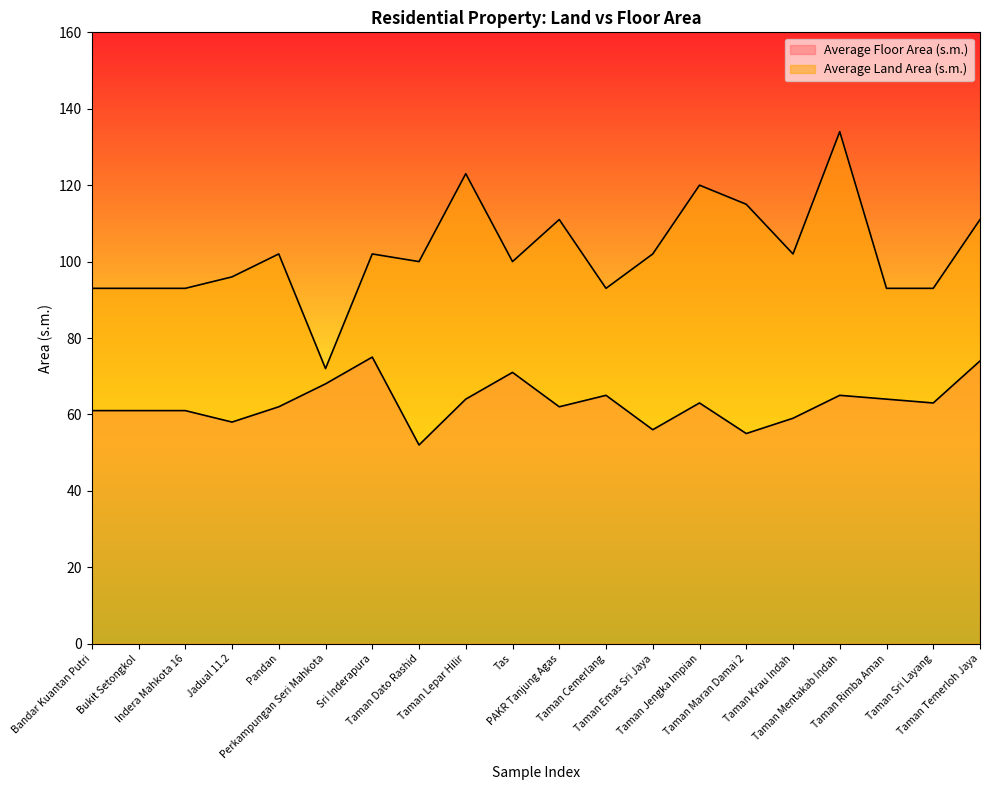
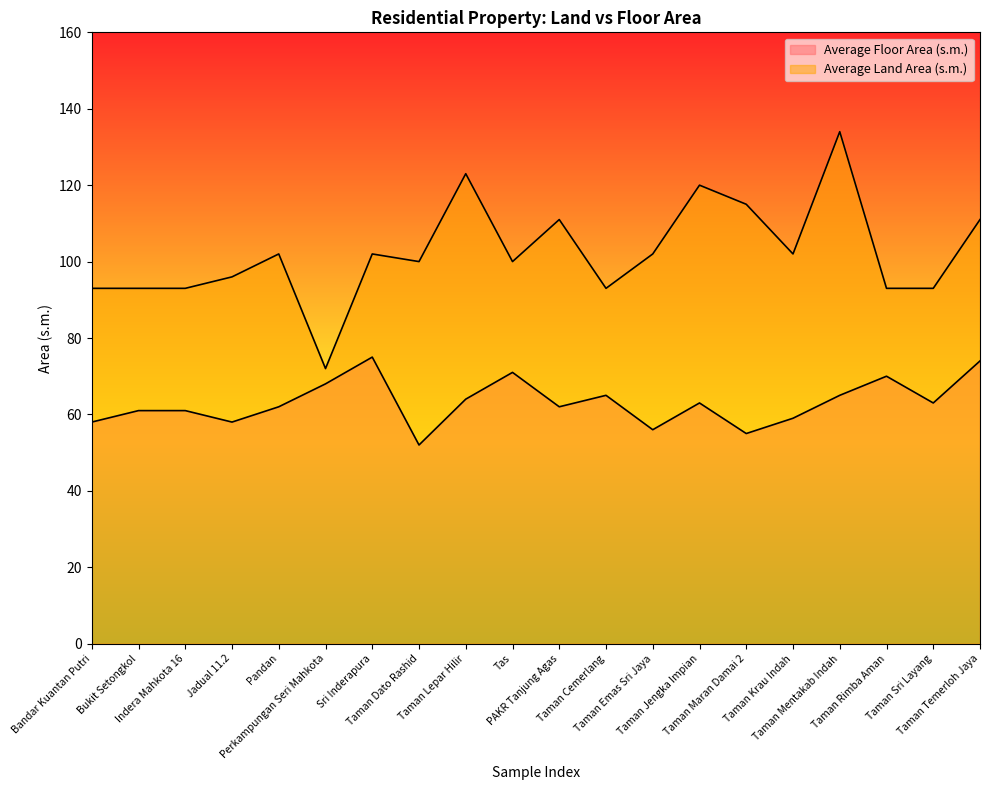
Average Floor Area (s.m.), Bandar Kuantan Putri: 61 -> 58
Average Floor Area (s.m.), Taman Rimba Aman: 64 -> 70
